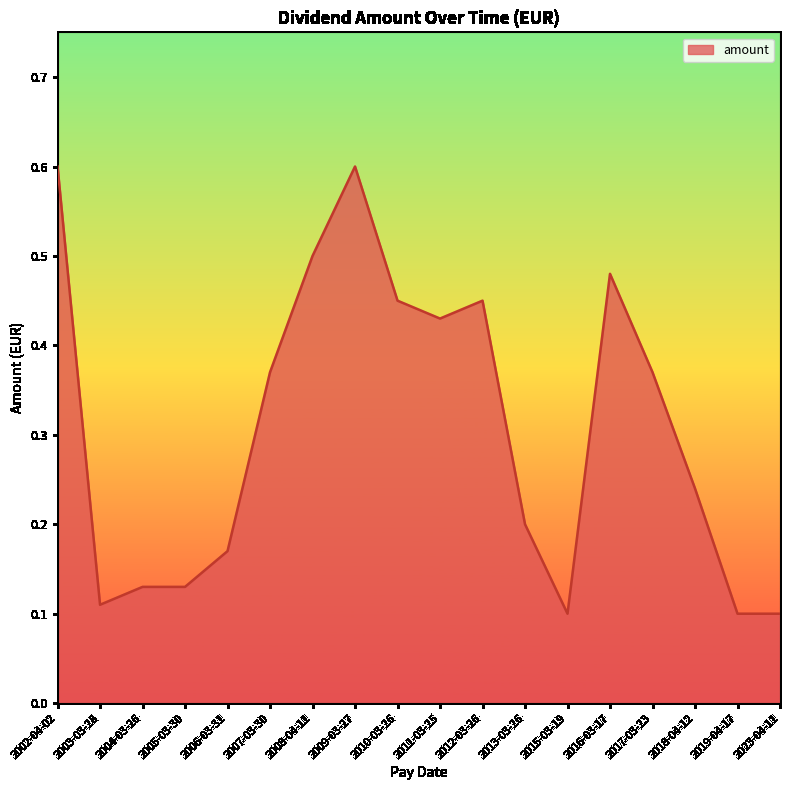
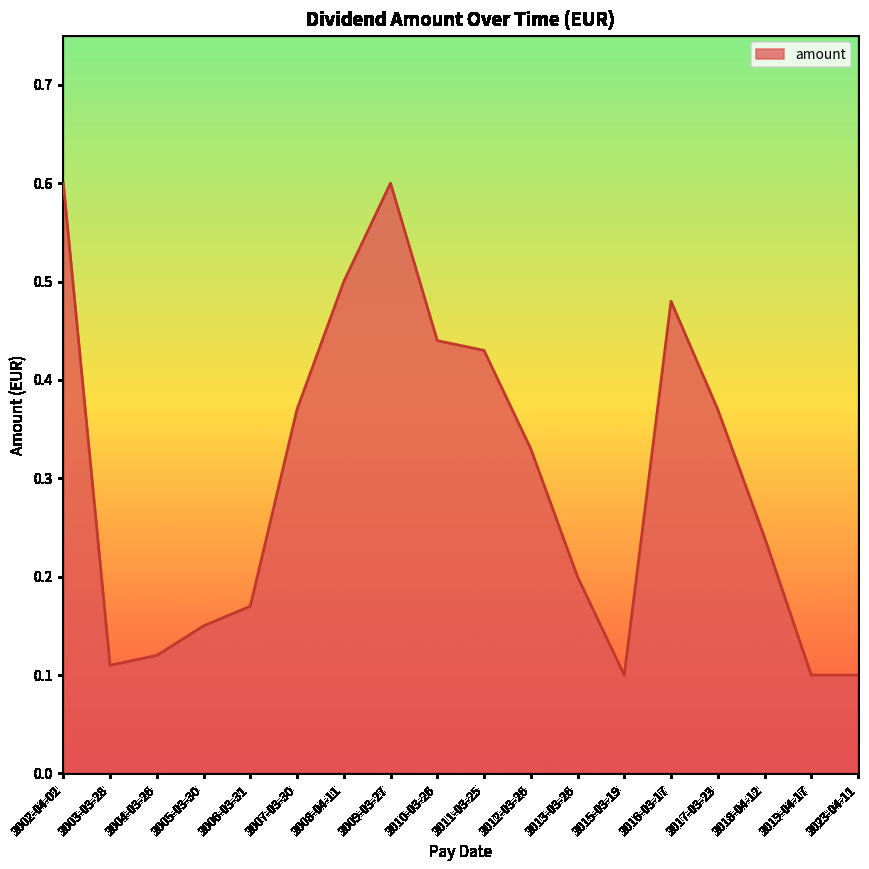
2004-03-26: 0.13 -> 0.12
2005-03-30: 0.13 -> 0.15
2010-03-26: 0.45 -> 0.44
2012-03-26: 0.45 -> 0.33
